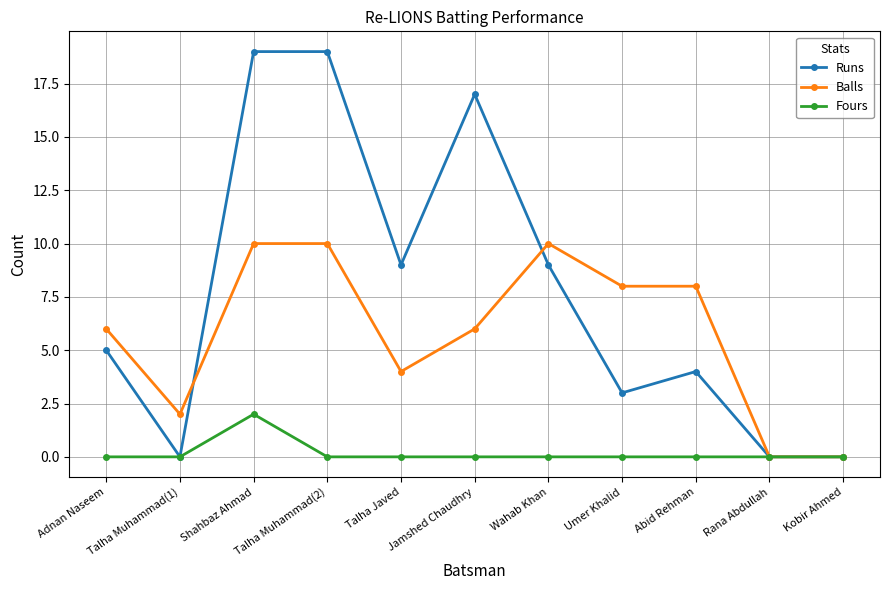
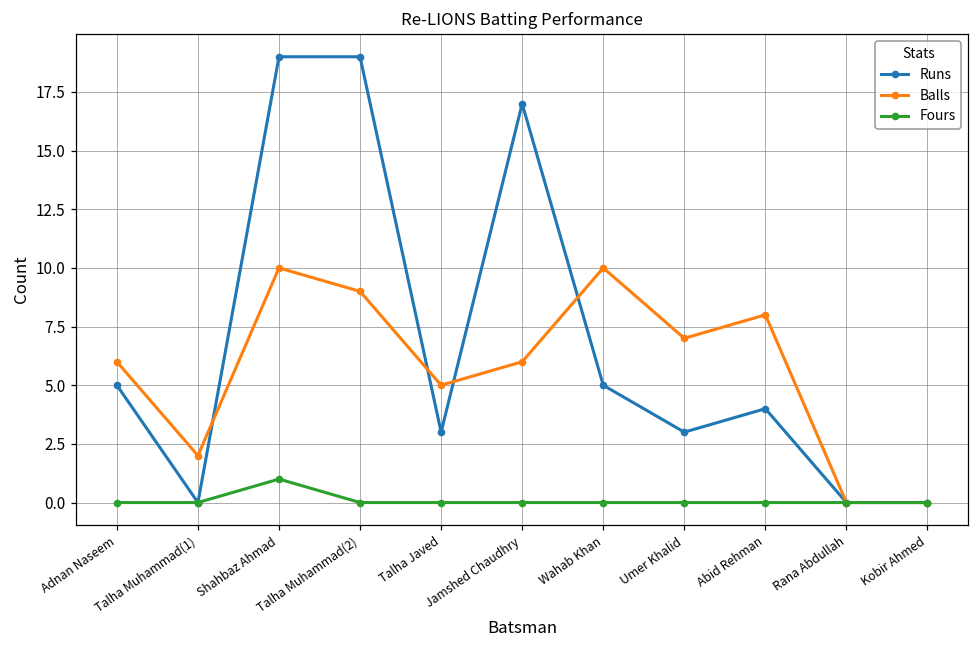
Fours, Shahbaz Ahmad: 2 -> 1
Balls, Talha Muhammad(2): 10 -> 9
Runs, Talha Javed: 9 -> 3
Balls, Talha Javed: 4 -> 5
Runs, Wahab Khan: 9 -> 5
Balls, Umer Khalid: 8 -> 7
